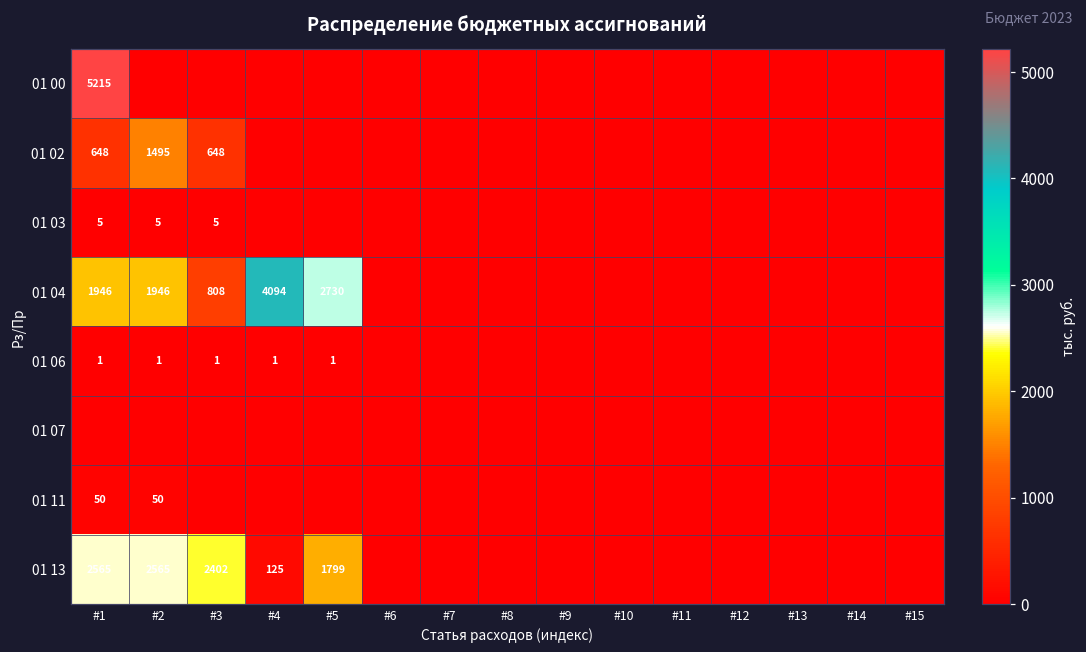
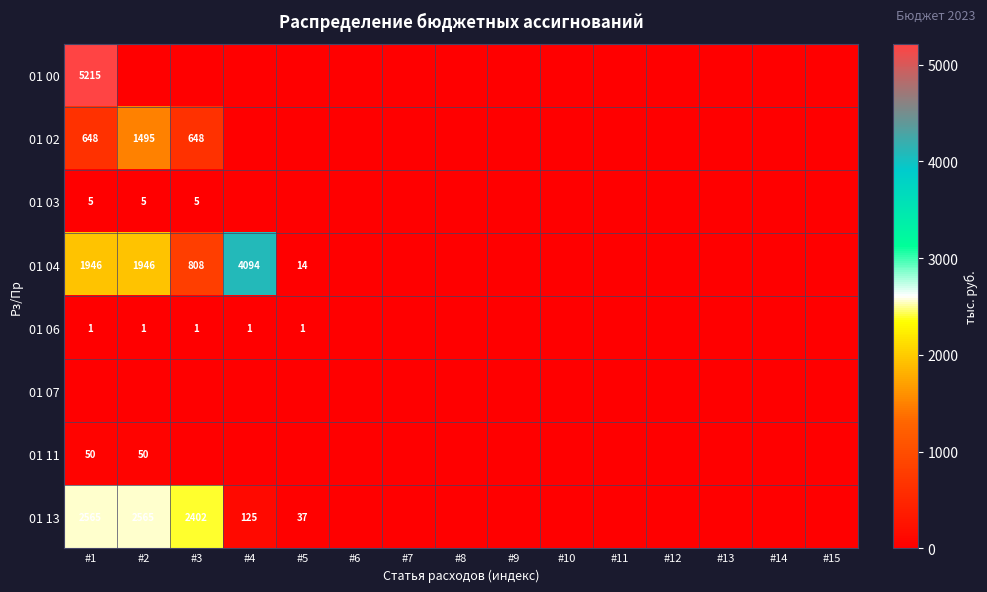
01 04, #5: 2730 -> 14
01 13, #5: 1799 -> 37
